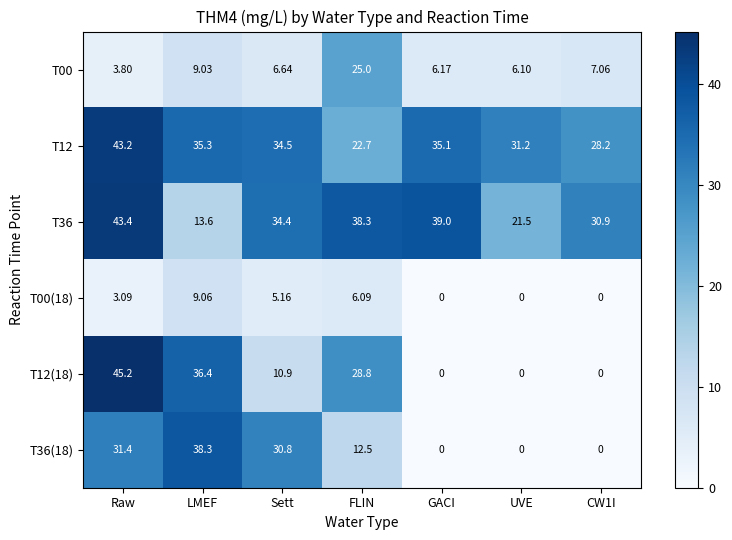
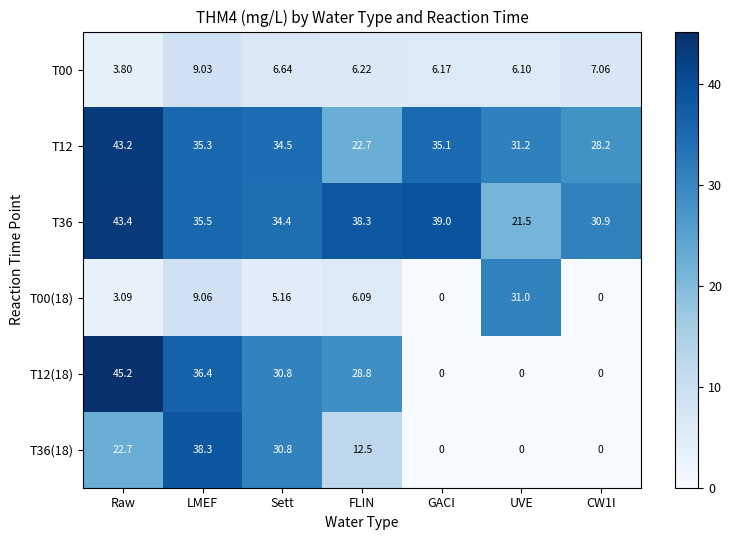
T00, FLIN: 25.0 -> 6.22
T36, LMEF: 13.6 -> 35.5
T00(18), UVE: 0 -> 31.0
T12(18), Sett: 10.9 -> 30.8
T36(18), Raw: 31.4 -> 22.7
